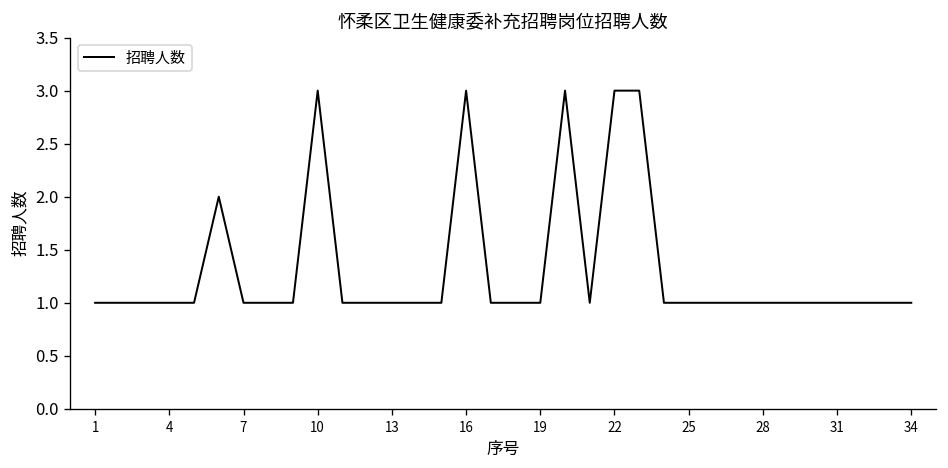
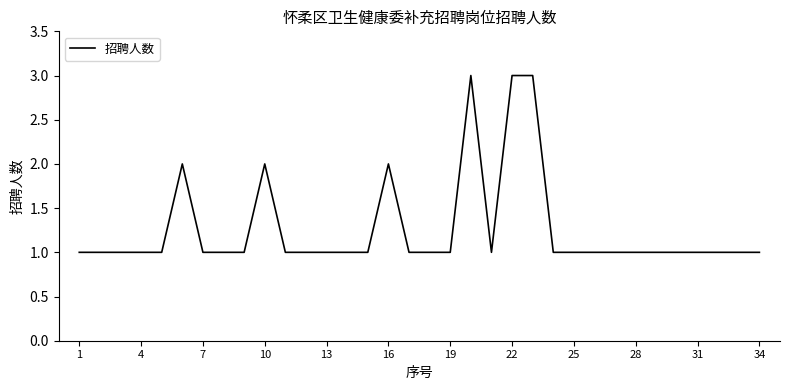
10: 3 -> 2
16: 3 -> 2
